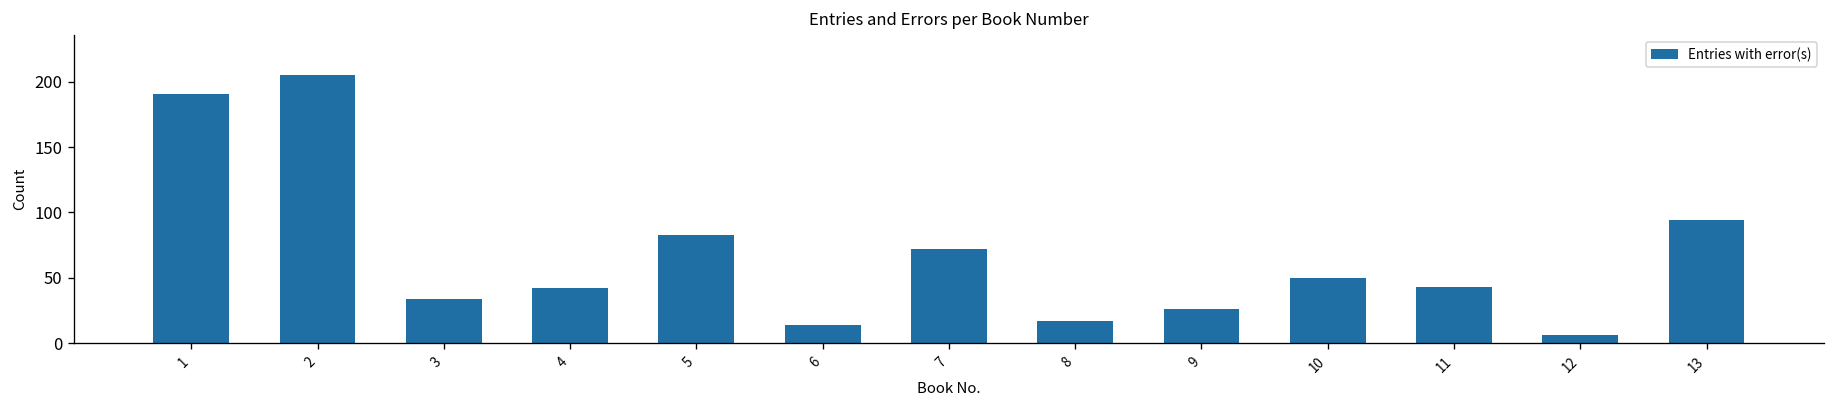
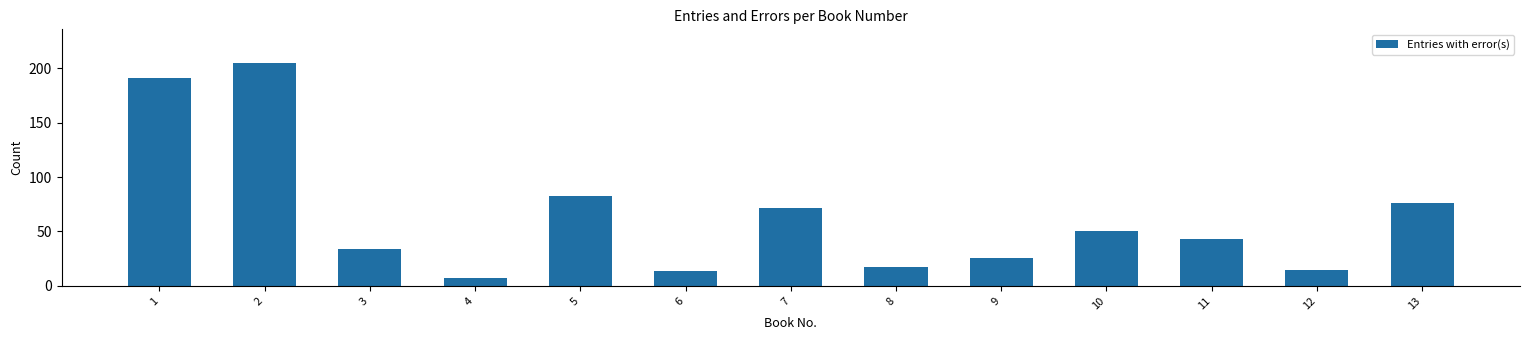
4: 42 -> 7
12: 6 -> 15
13: 94 -> 76
